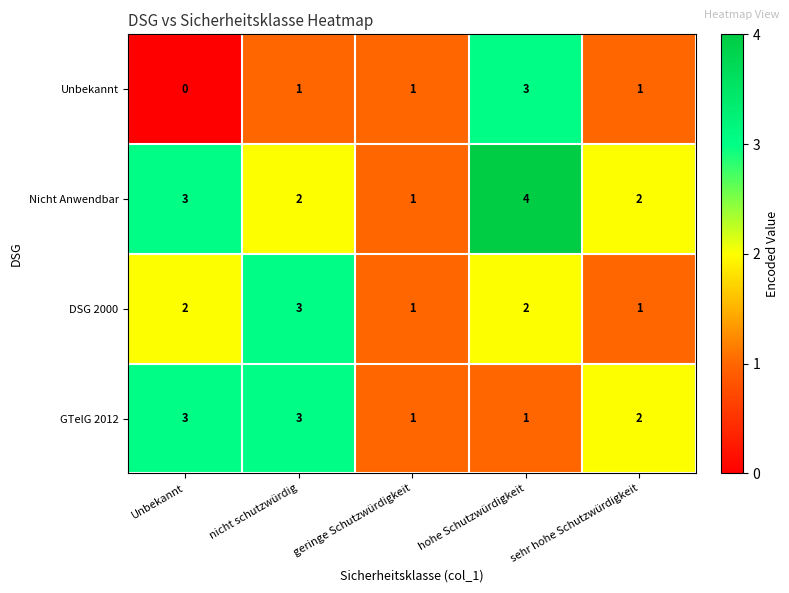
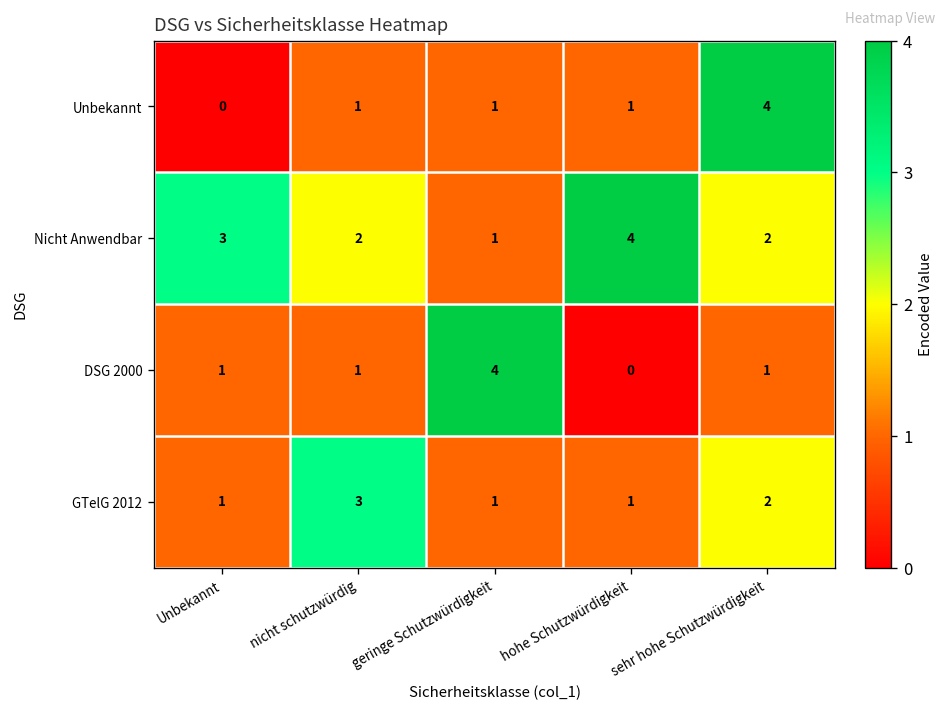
Unbekannt, hohe Schutzwürdigkeit: 3 -> 1
Unbekannt, sehr hohe Schutzwürdigkeit: 1 -> 4
DSG 2000, Unbekannt: 2 -> 1
DSG 2000, nicht schutzwürdig: 3 -> 1
DSG 2000, geringe Schutzwürdigkeit: 1 -> 4
DSG 2000, hohe Schutzwürdigkeit: 2 -> 0
GTelG 2012, Unbekannt: 3 -> 1
